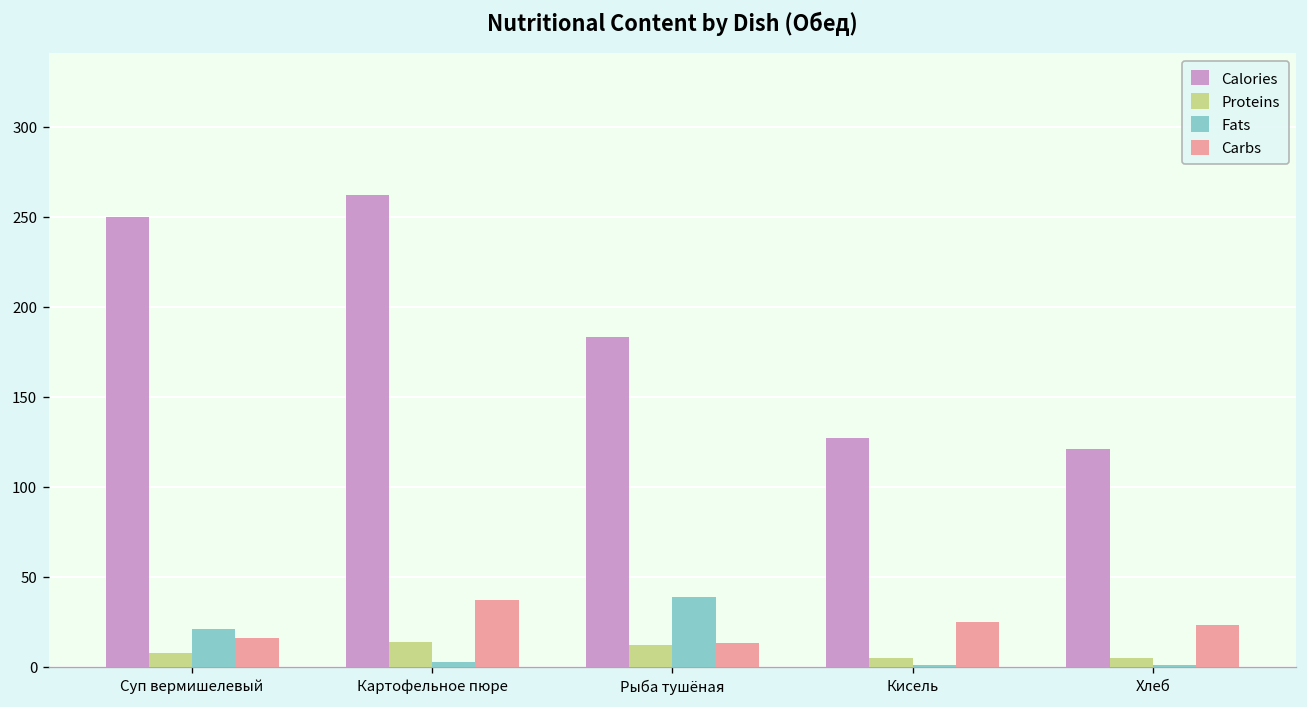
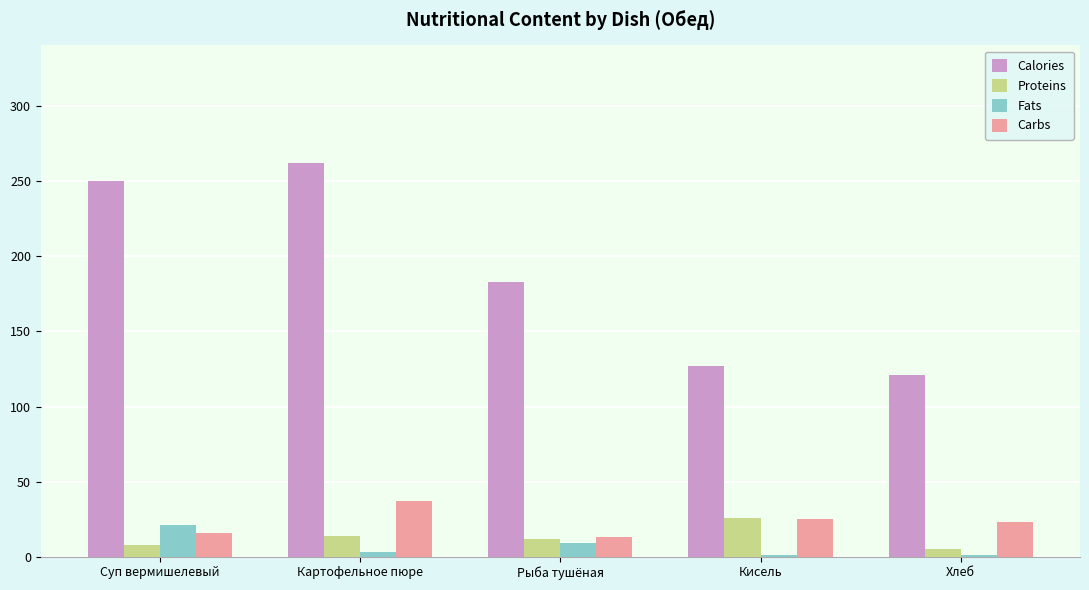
Fats, Рыба тушёная: 39 -> 9
Proteins, Кисель: 5 -> 26
